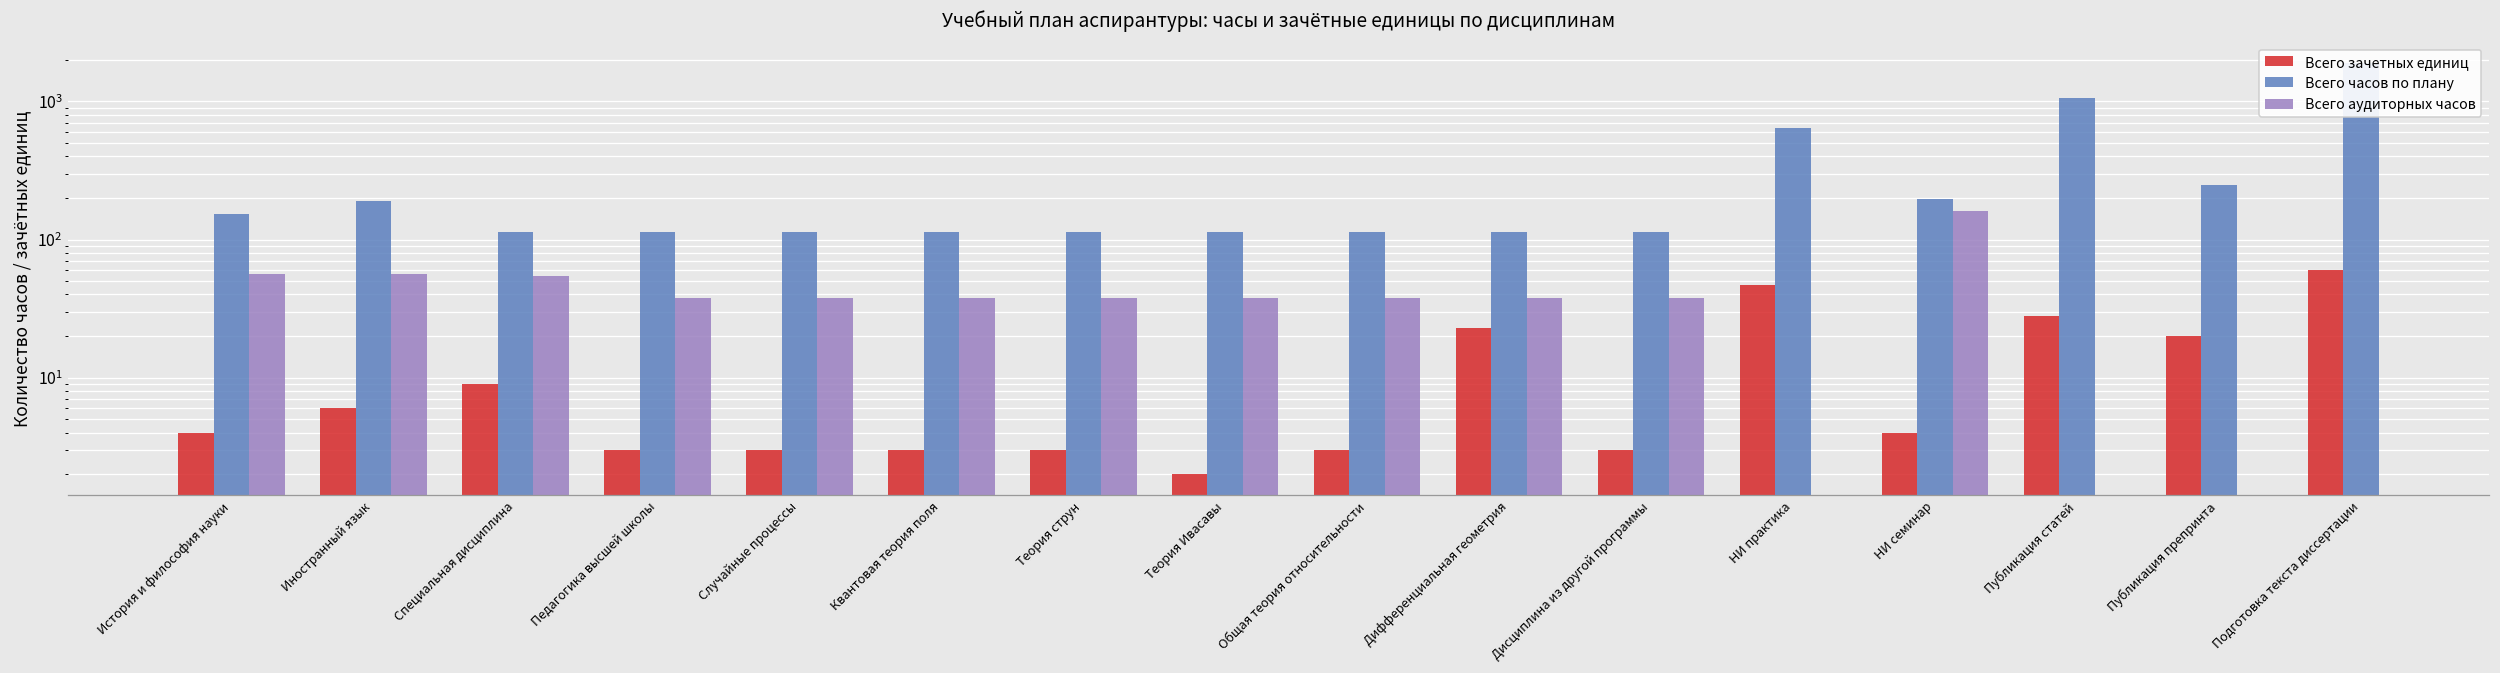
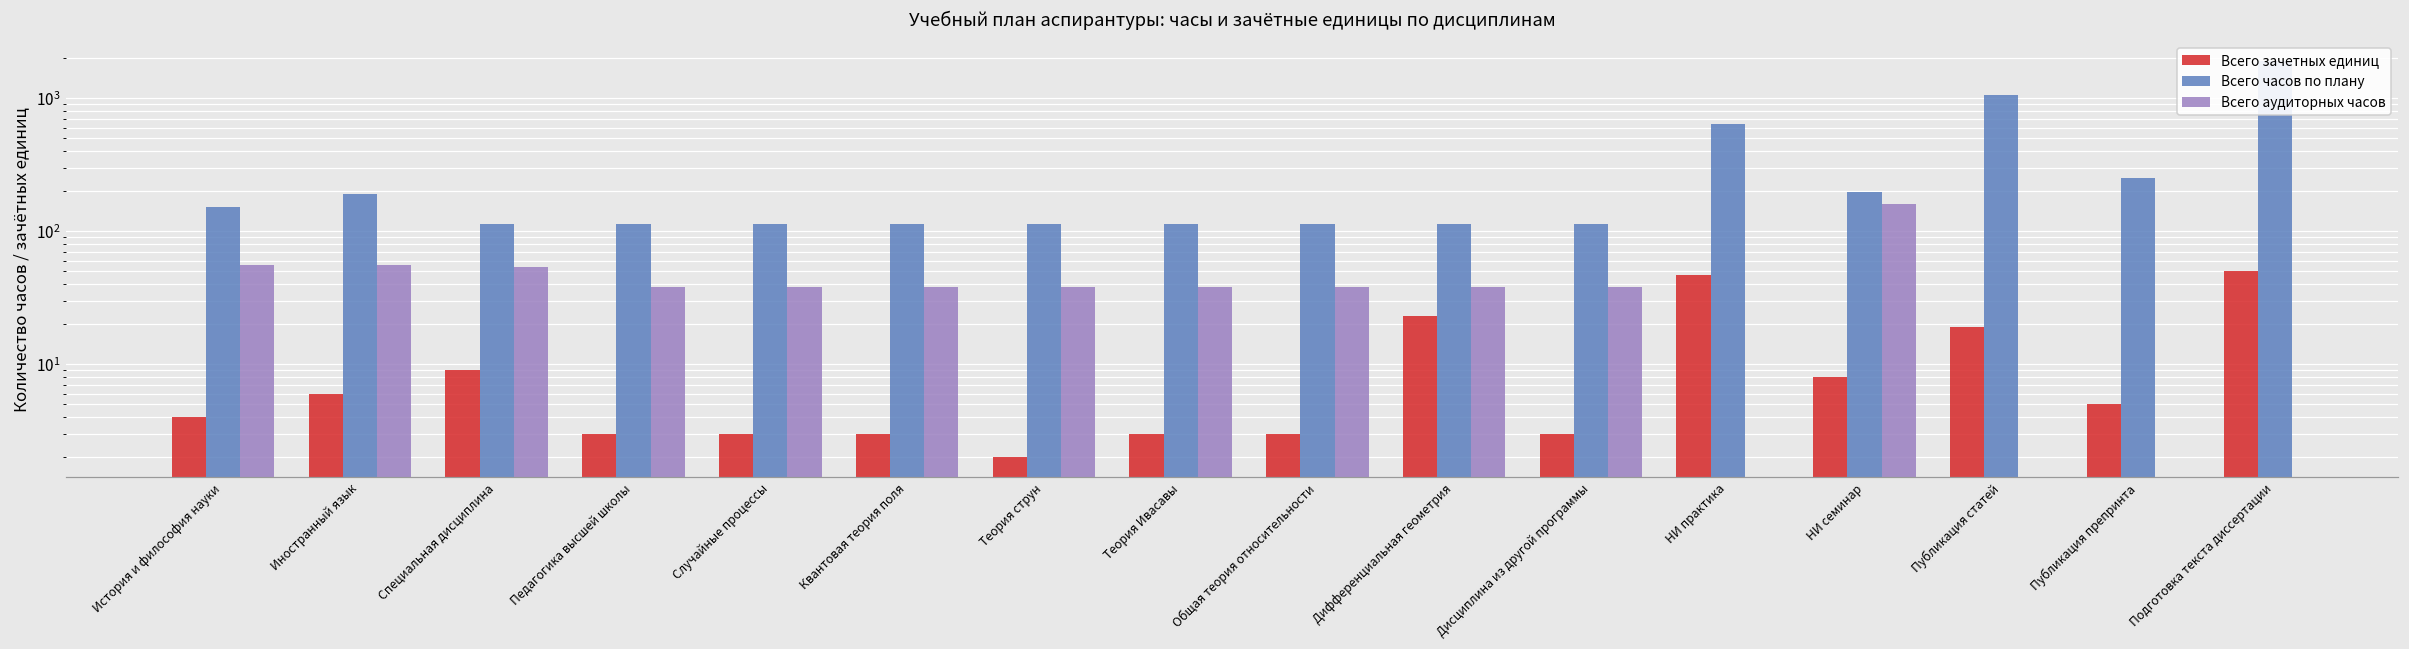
Всего зачетных единиц, Теория струн: 3 -> 2
Всего зачетных единиц, Теория Ивасавы: 2 -> 3
Всего зачетных единиц, НИ семинар: 4 -> 8
Всего зачетных единиц, Публикация статей: 28 -> 19
Всего зачетных единиц, Публикация препринта: 20 -> 5
Всего зачетных единиц, Подготовка текста диссертации: 60 -> 50
